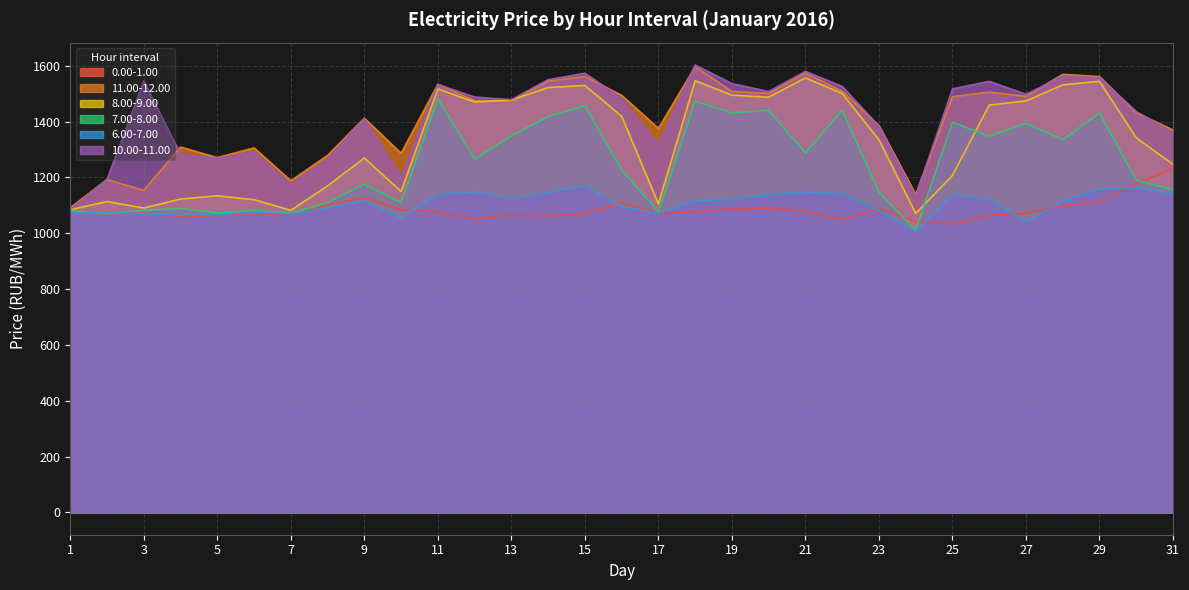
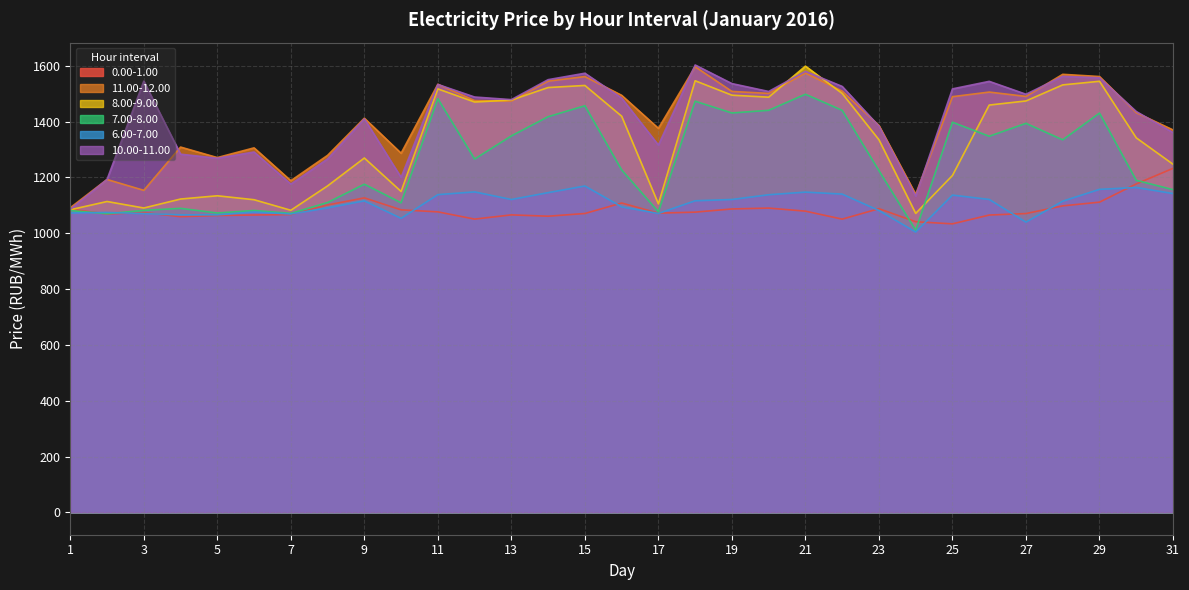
8.00-9.00, 21: 1560 -> 1600
7.00-8.00, 21: 1290 -> 1500
7.00-8.00, 23: 1150 -> 1220
